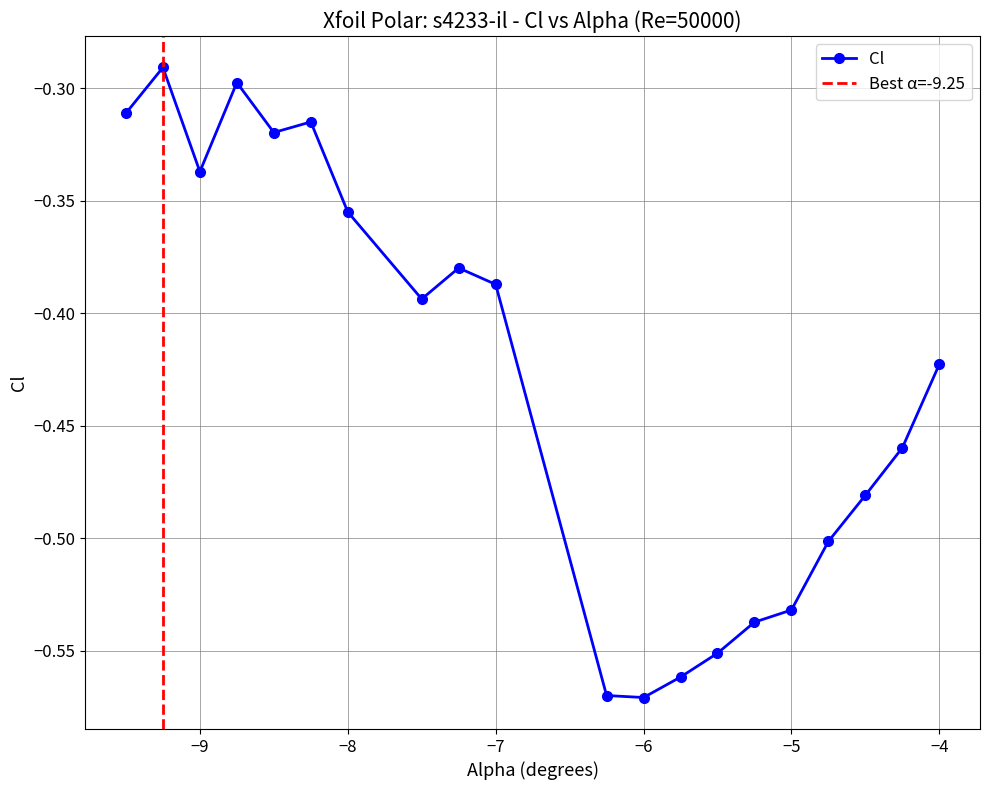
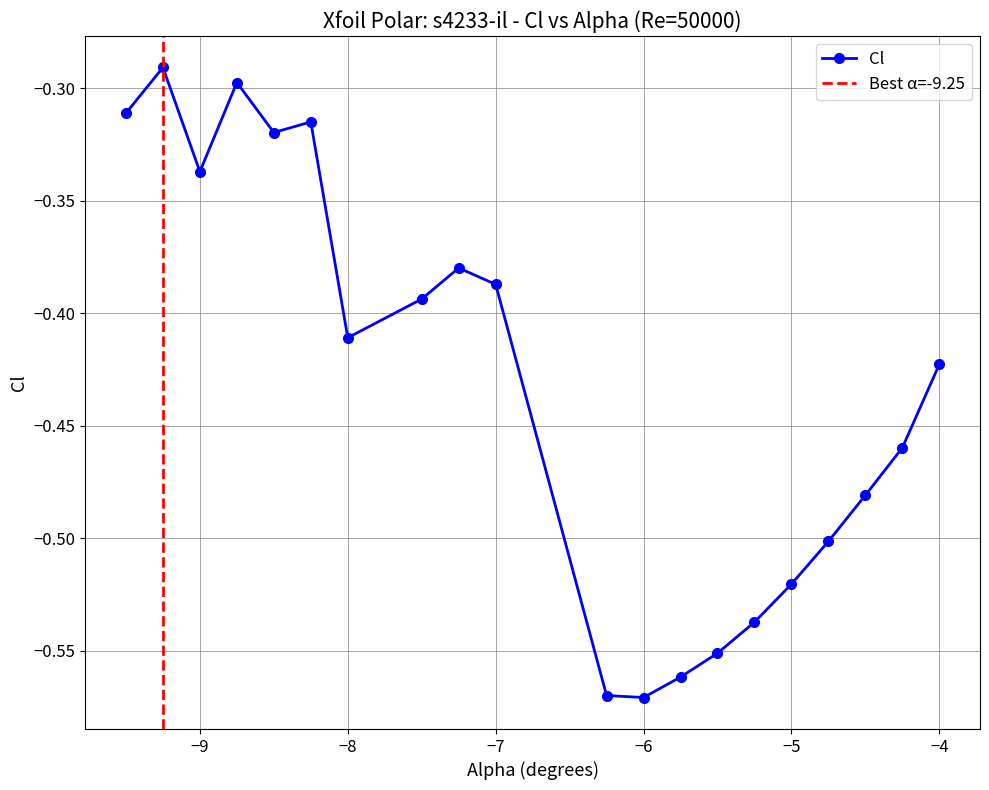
−8: -0.355 -> -0.411
−5: -0.532 -> -0.520
